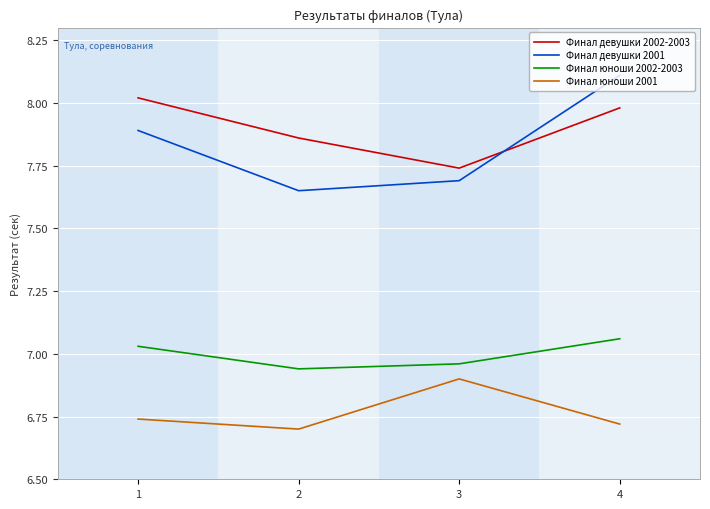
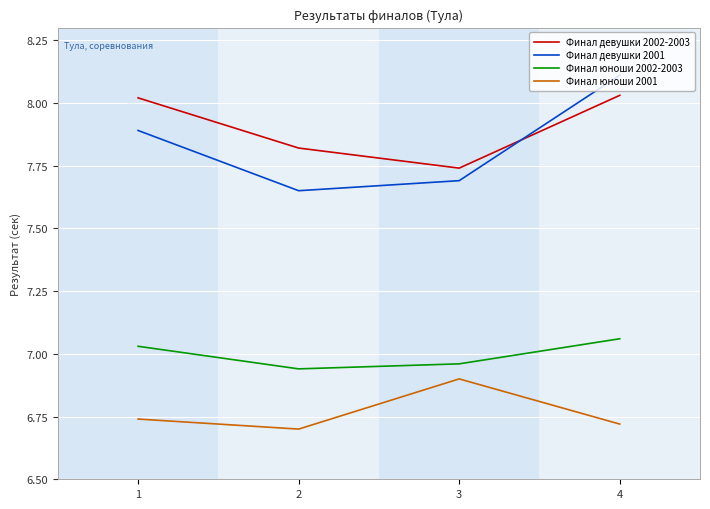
Финал девушки 2002-2003, 2: 7.86 -> 7.82
Финал девушки 2002-2003, 4: 7.98 -> 8.03
